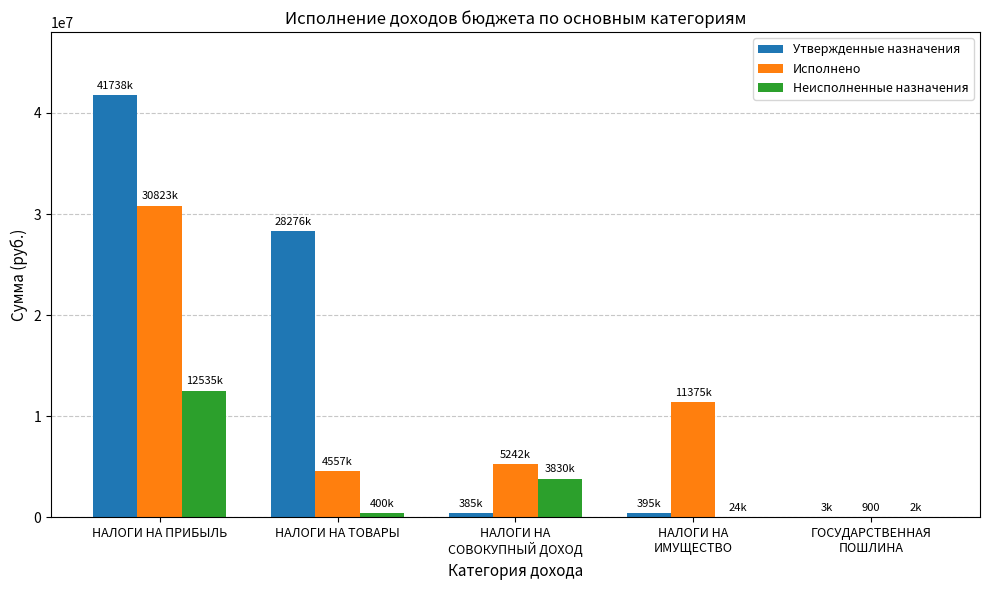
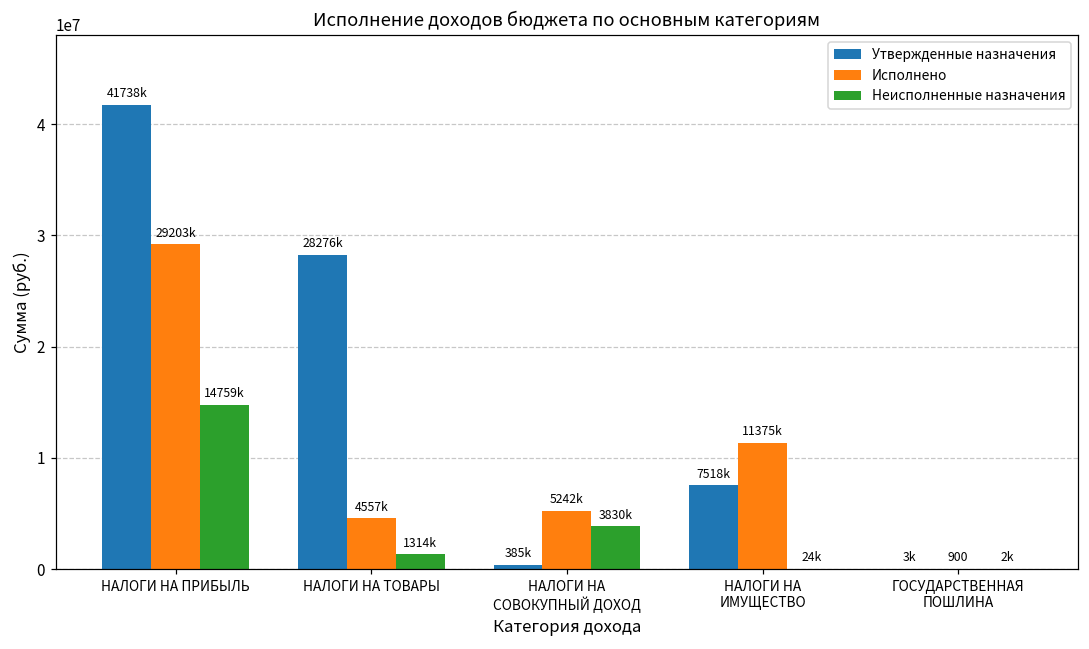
Исполнено, НАЛОГИ НА ПРИБЫЛЬ: 30823k -> 29203k
Неисполненные назначения, НАЛОГИ НА ПРИБЫЛЬ: 12535k -> 14759k
Неисполненные назначения, НАЛОГИ НА ТОВАРЫ: 400k -> 1314k
Утвержденные назначения, НАЛОГИ НА ИМУЩЕСТВО: 395k -> 7518k
